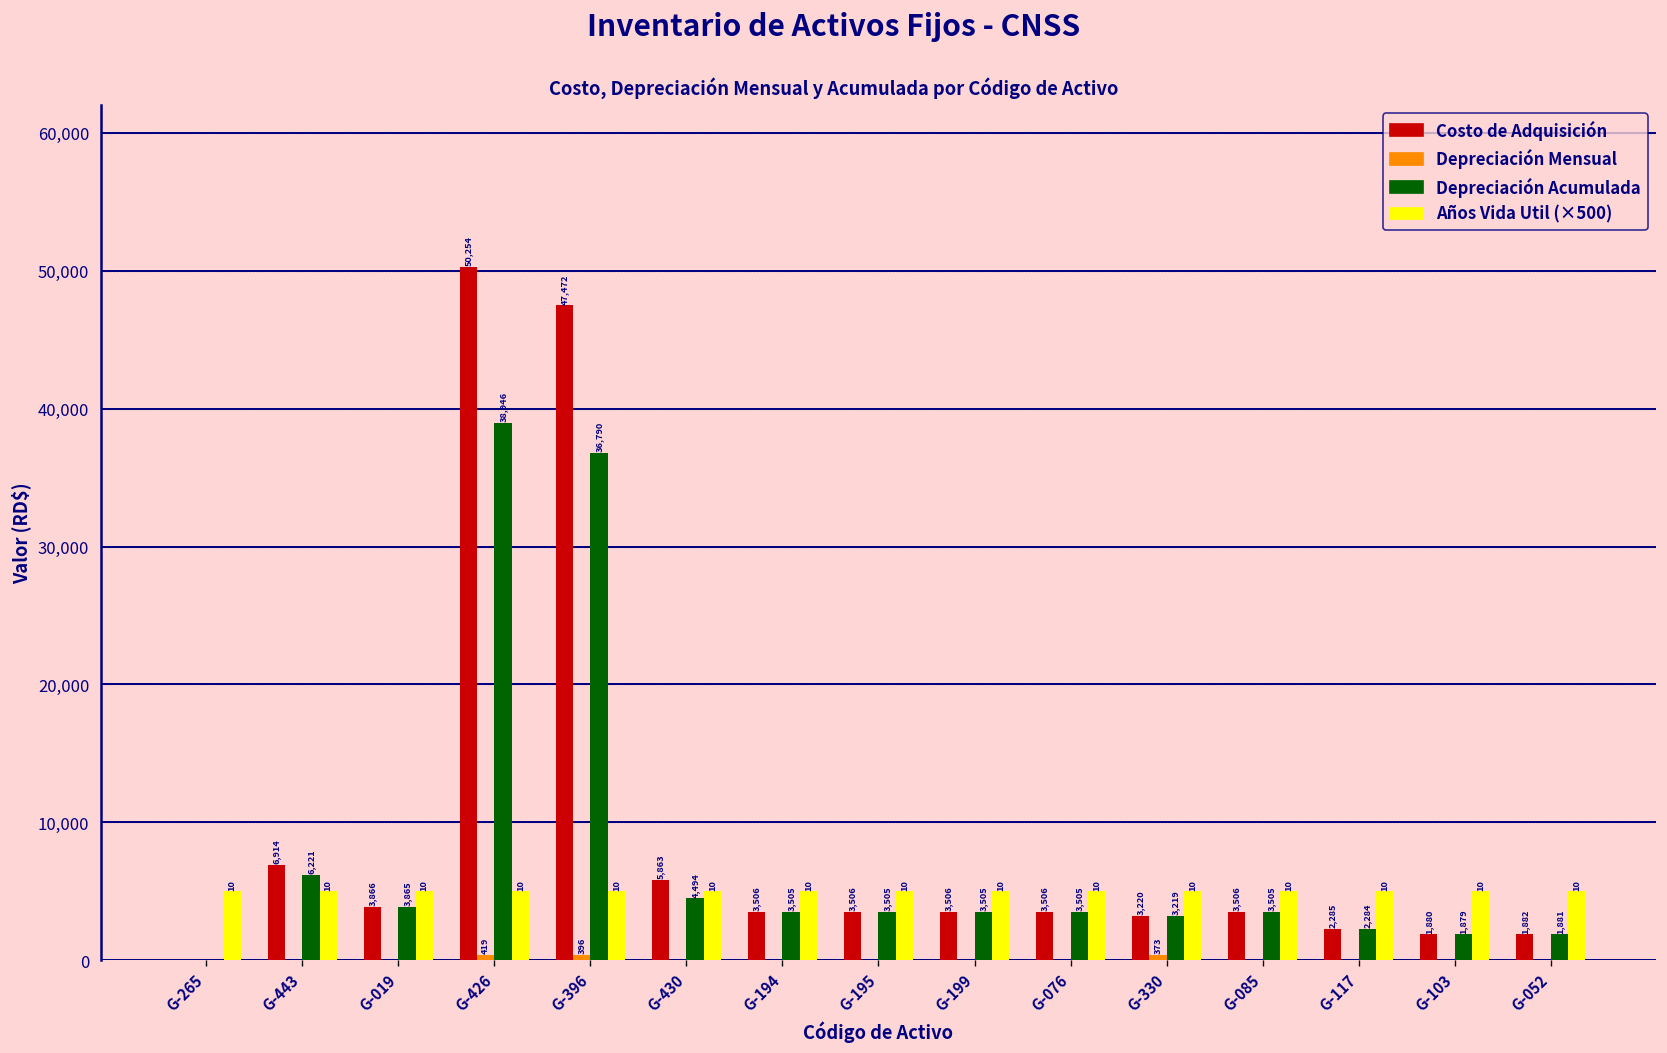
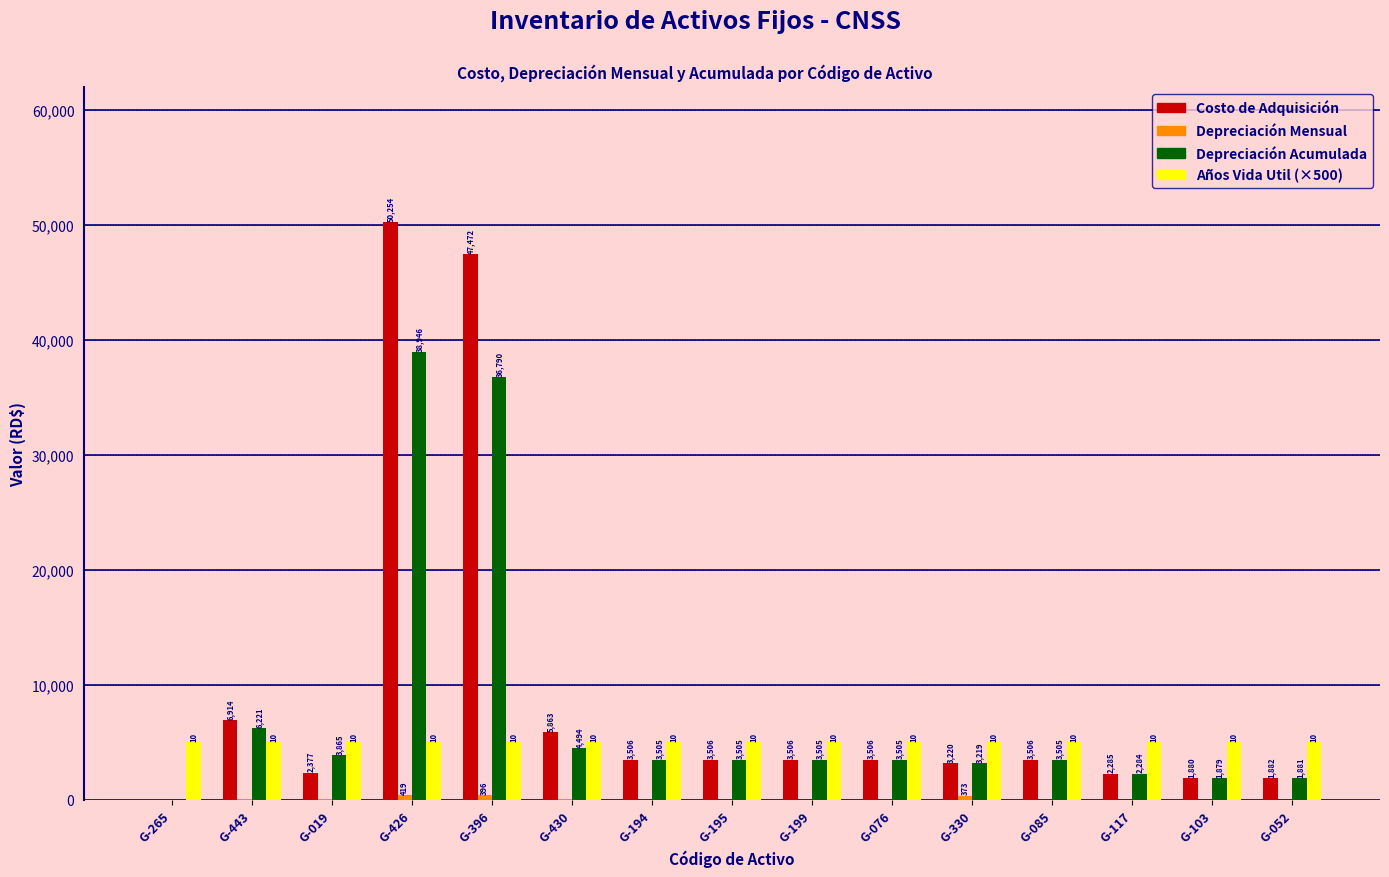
Costo de Adquisición, G-019: 3,866 -> 2,377
